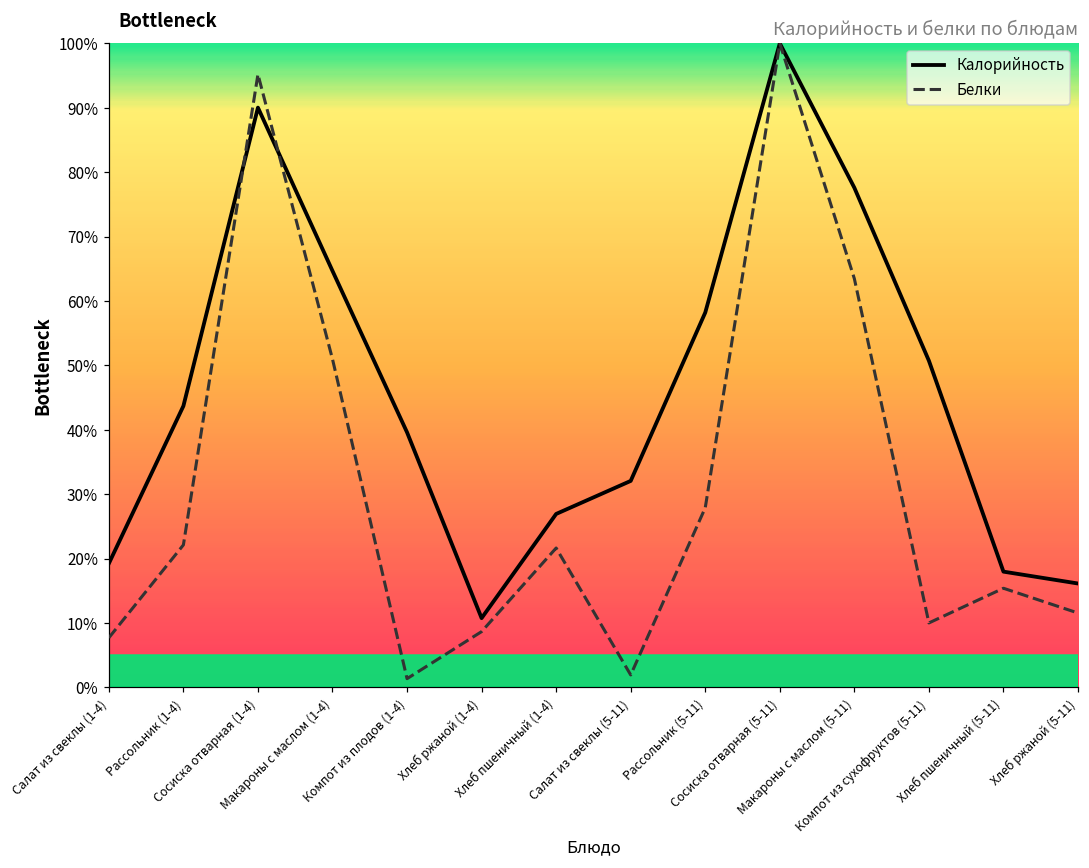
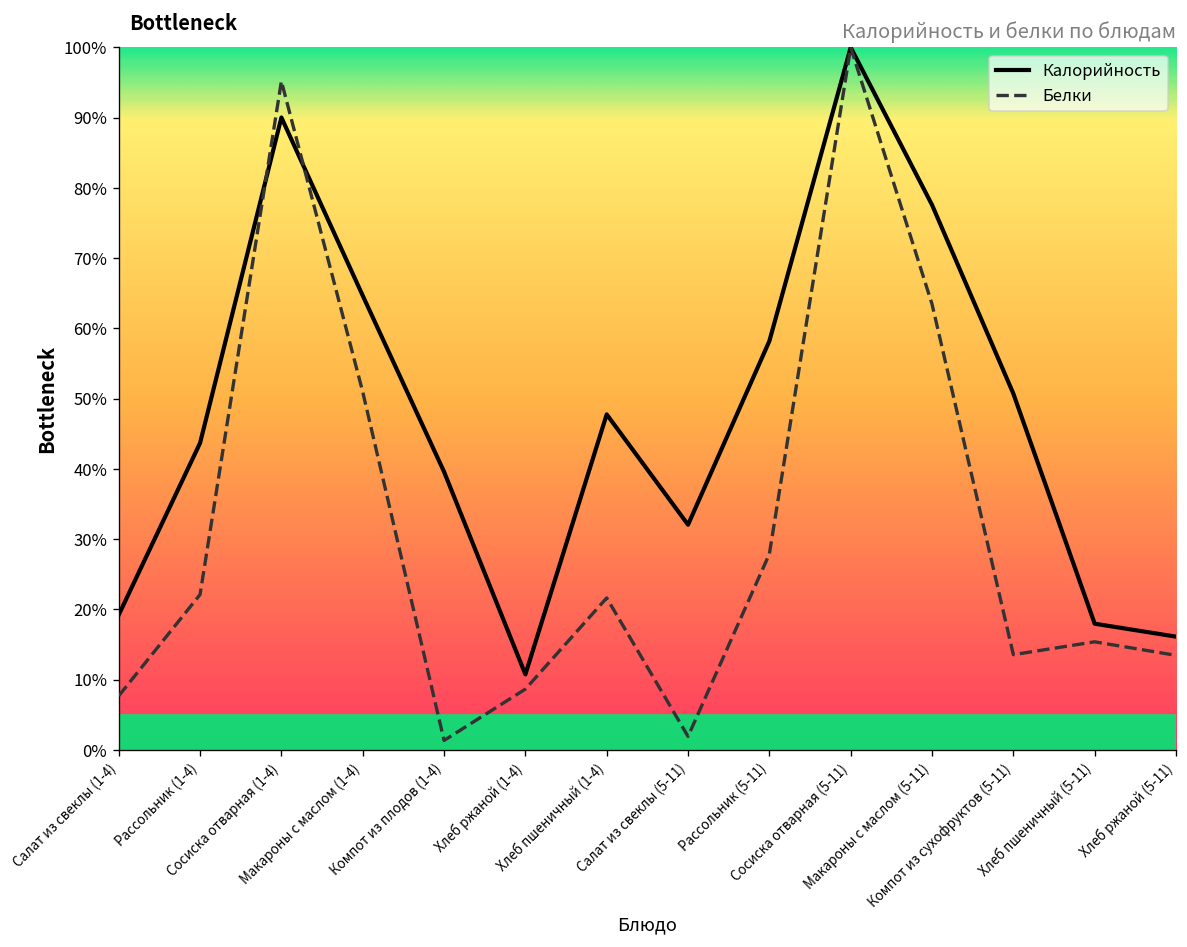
Калорийность, Хлеб пшеничный (1-4): 27% -> 48%
Белки, Компот из сухофруктов (5-11): 10% -> 14%
Белки, Хлеб ржаной (5-11): 12% -> 13%
